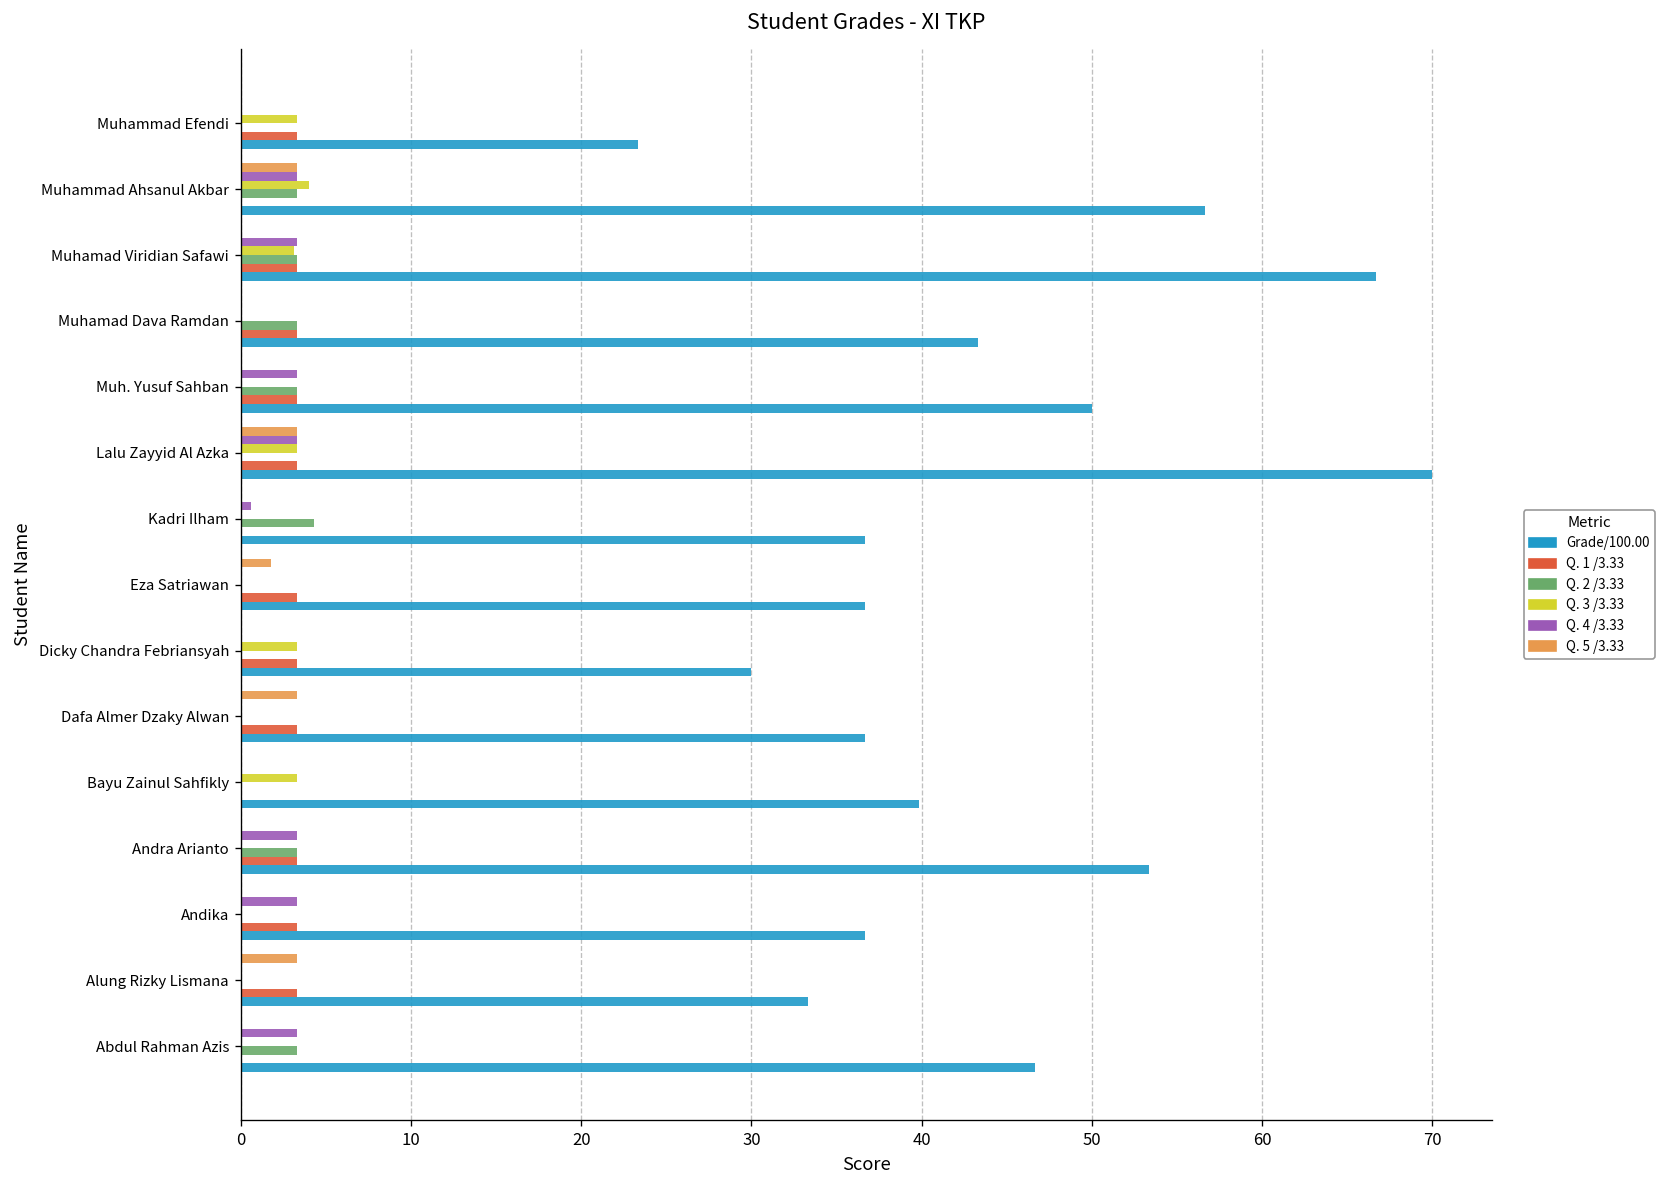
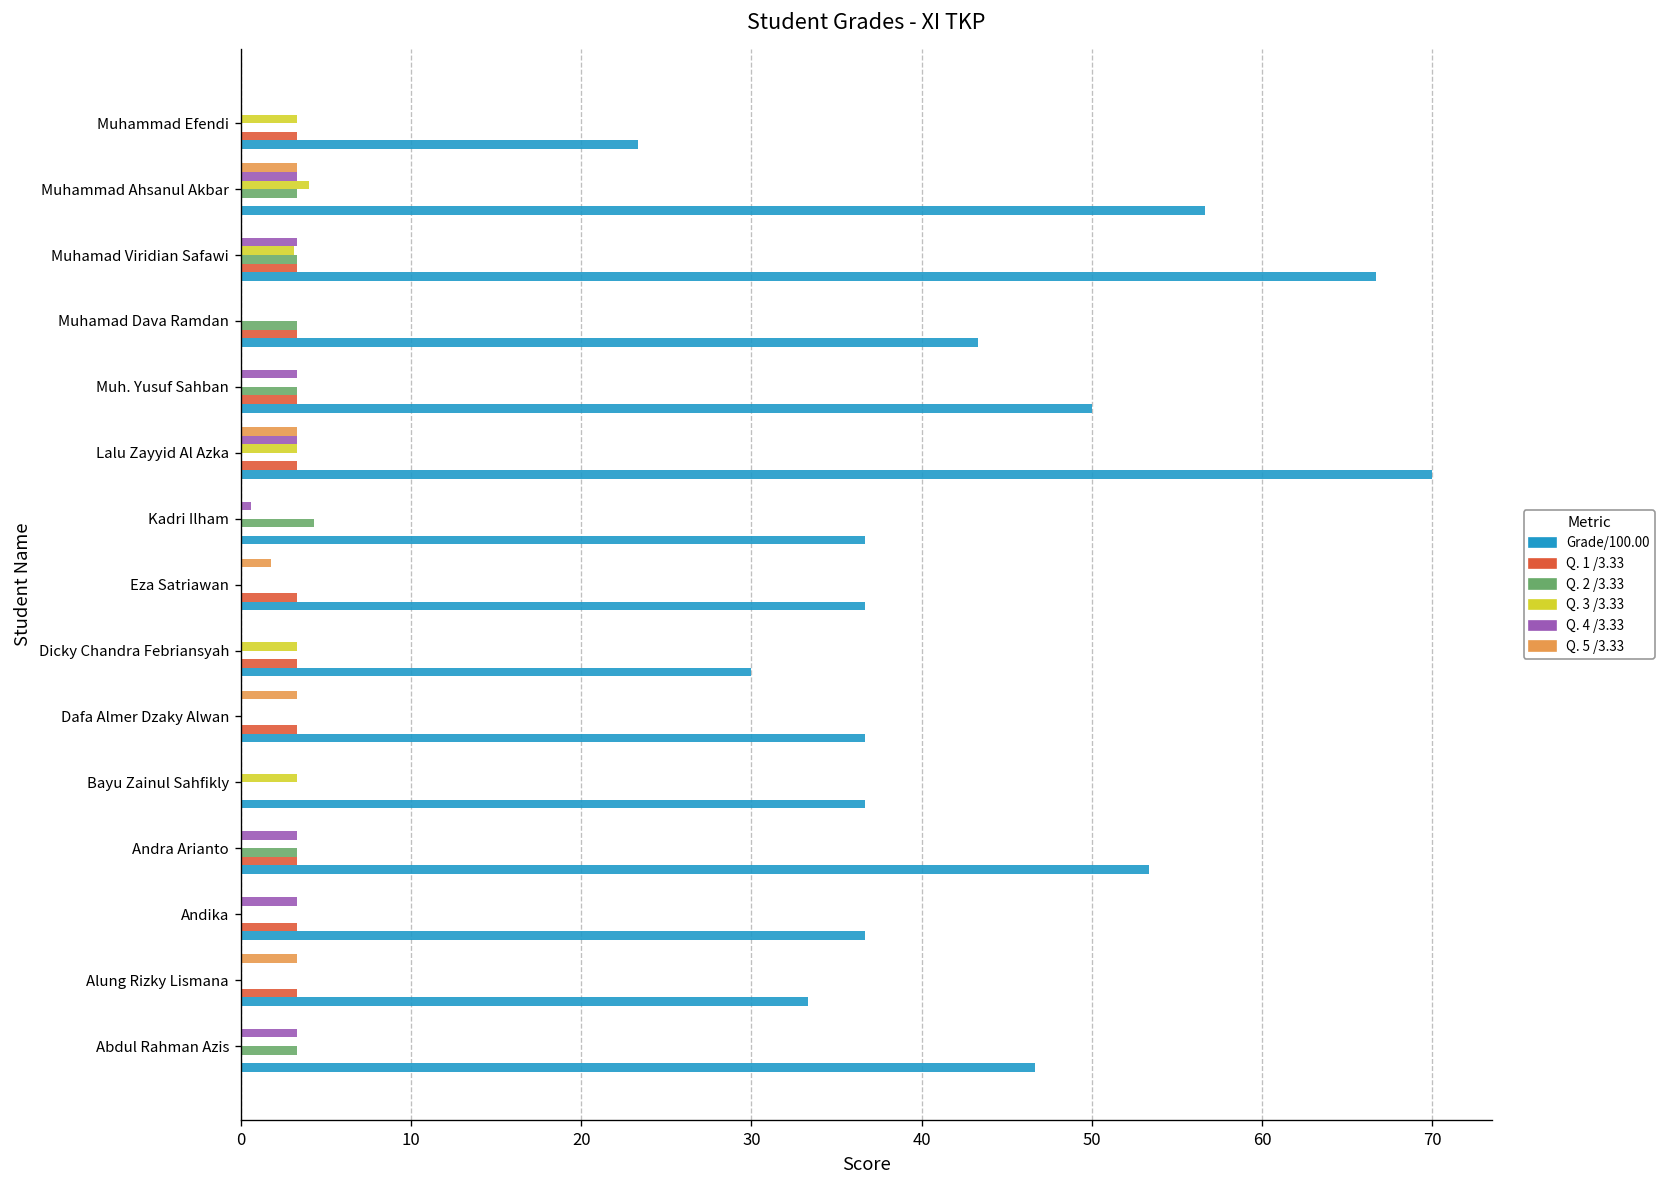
Grade/100.00, Bayu Zainul Sahfikly: 39.9 -> 36.7
